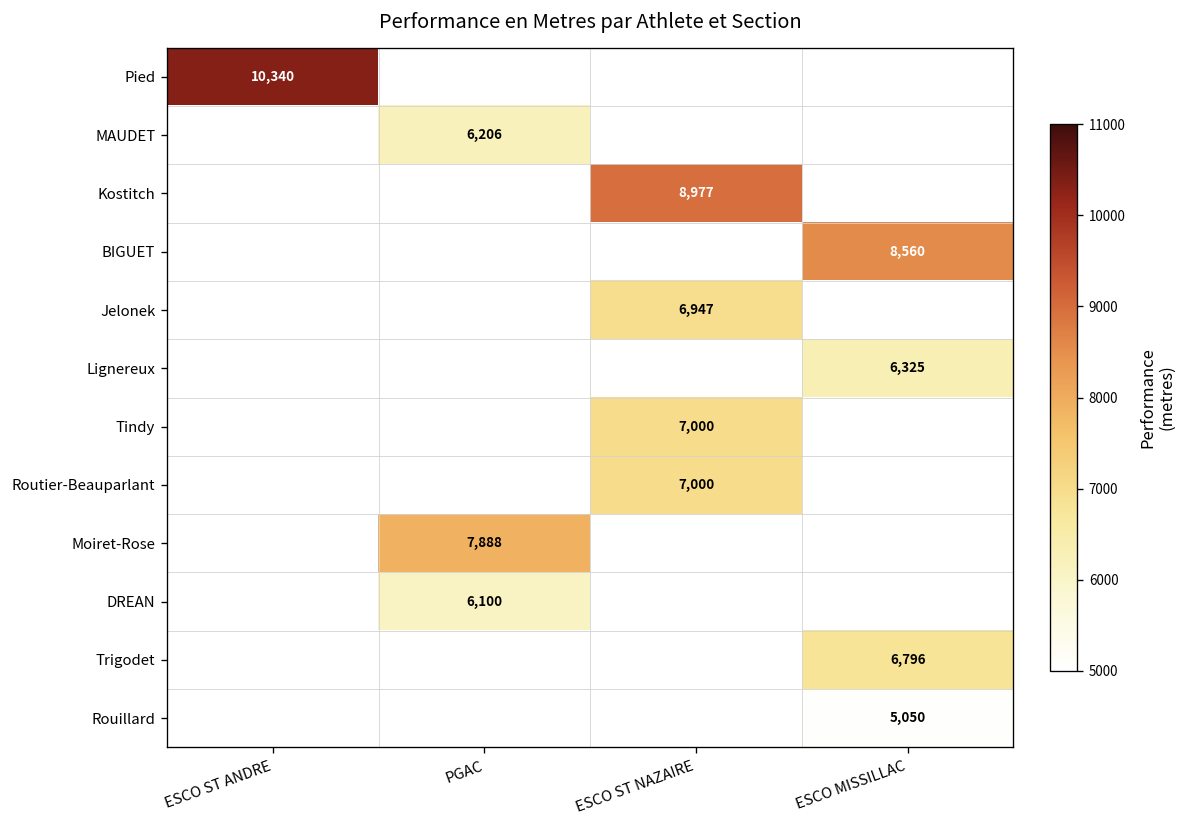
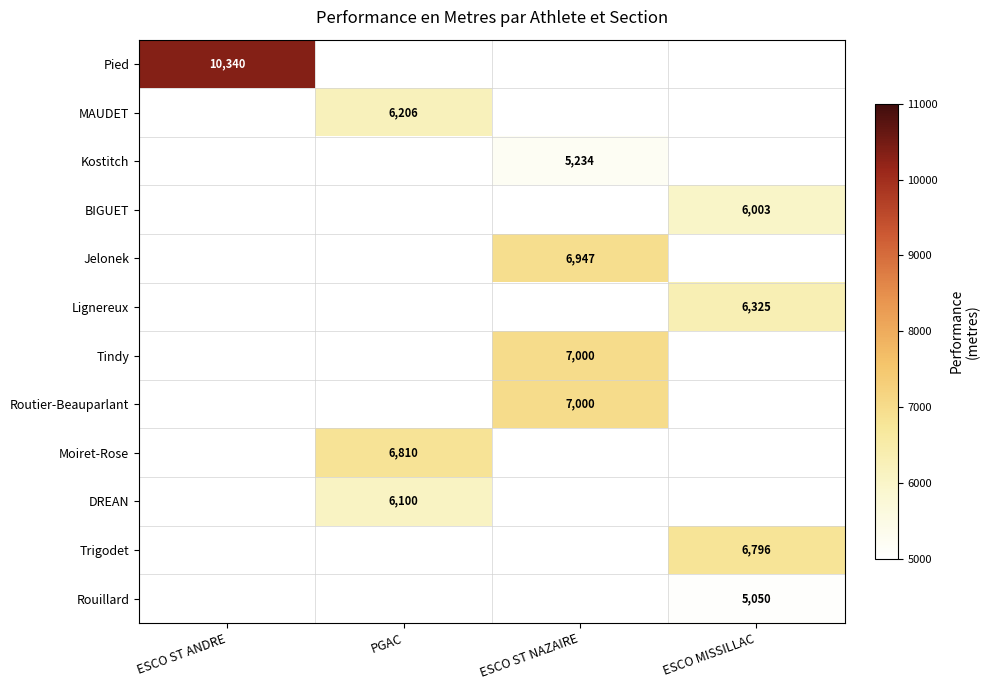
Kostitch, ESCO ST NAZAIRE: 8,977 -> 5,234
BIGUET, ESCO MISSILLAC: 8,560 -> 6,003
Moiret-Rose, PGAC: 7,888 -> 6,810
